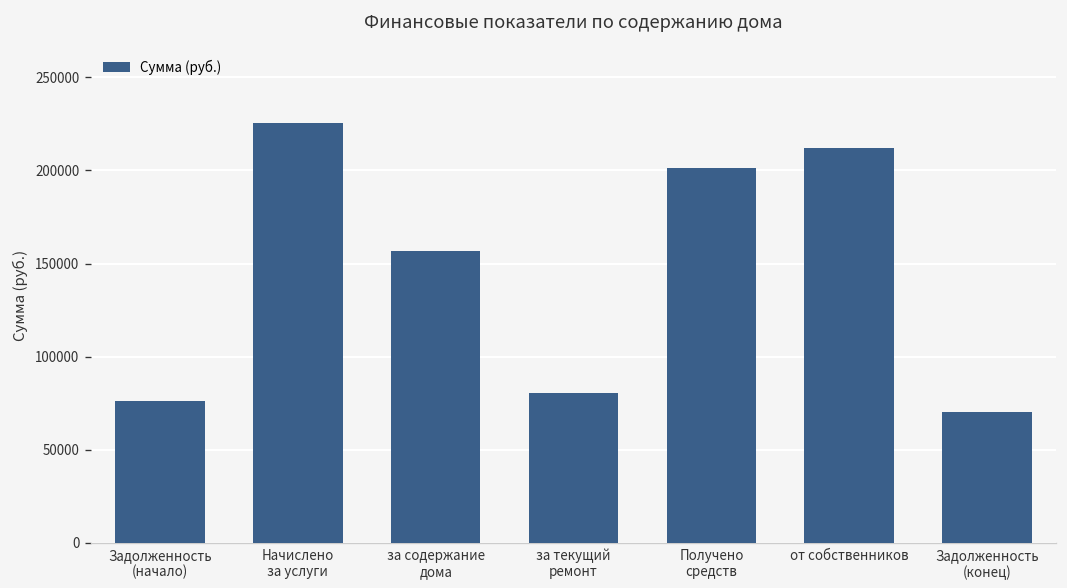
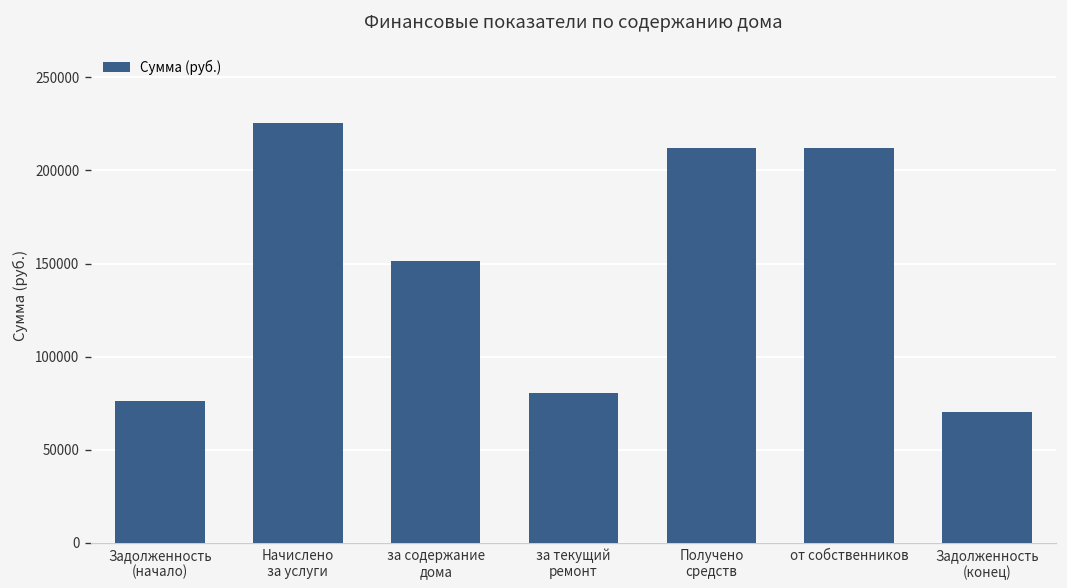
за содержание дома: 157000 -> 151000
Получено средств: 201000 -> 212000
